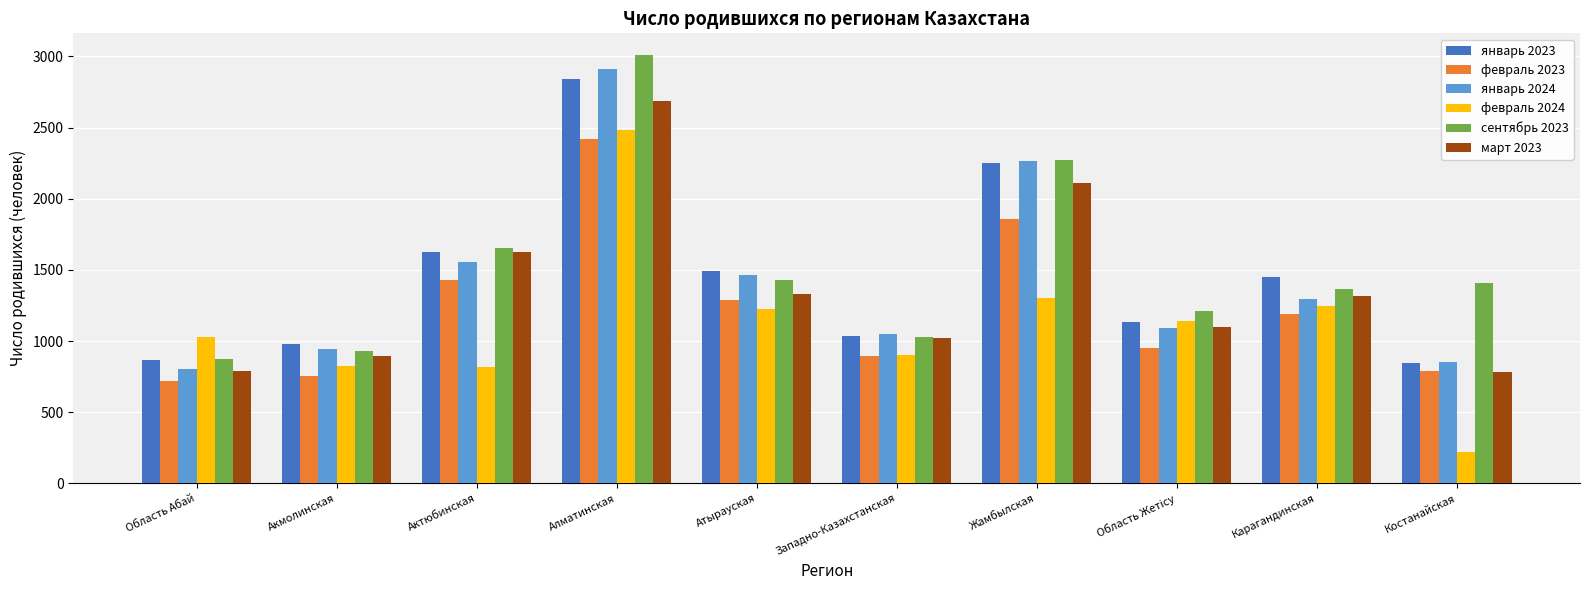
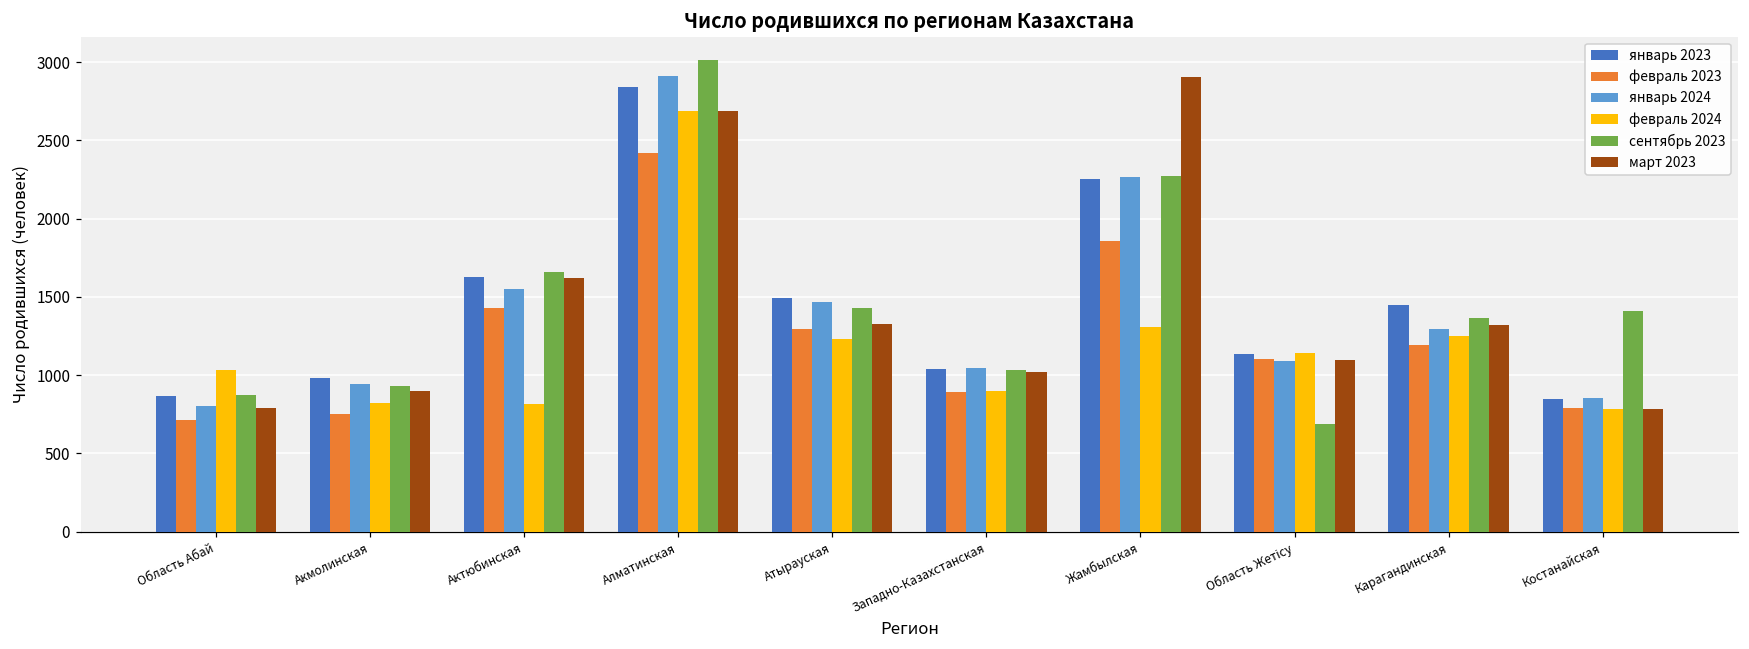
февраль 2024, Алматинская: 2490 -> 2690
март 2023, Жамбылская: 2110 -> 2910
февраль 2023, Область Жетісу: 960 -> 1100
сентябрь 2023, Область Жетісу: 1210 -> 690
февраль 2024, Костанайская: 220 -> 790
